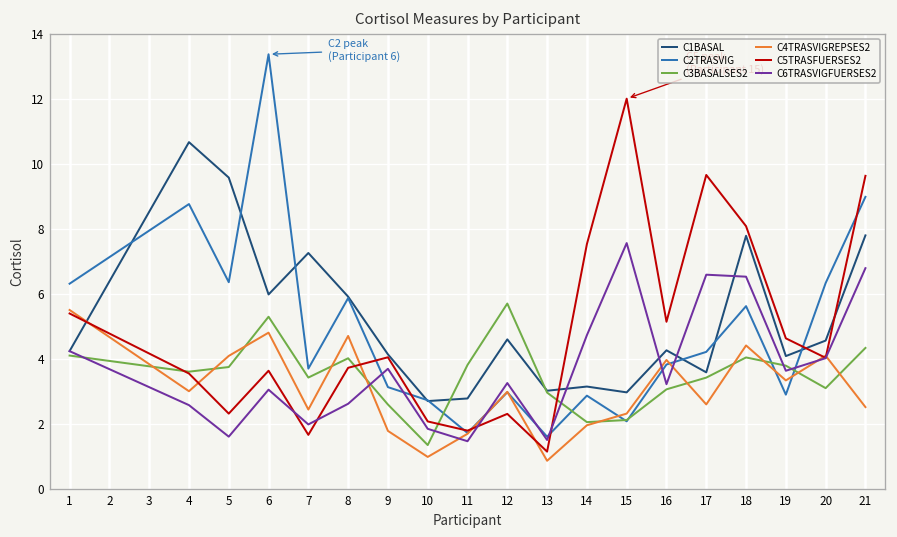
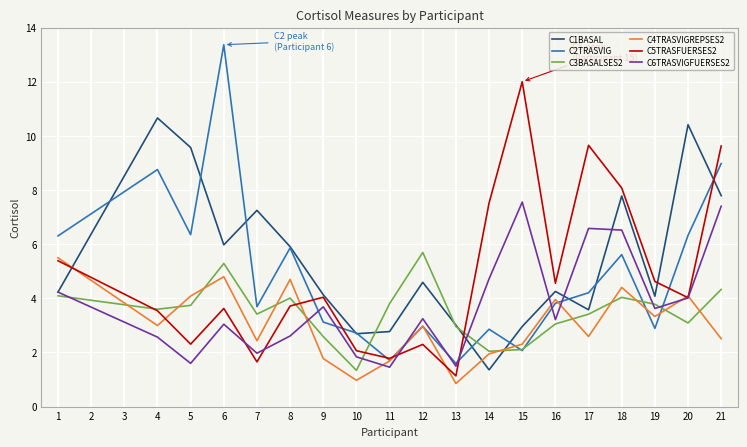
C1BASAL, 14: 3.1 -> 1.4
C5TRASFUERSES2, 16: 5.1 -> 4.6
C1BASAL, 20: 4.6 -> 10.4
C6TRASVIGFUERSES2, 21: 6.8 -> 7.4
